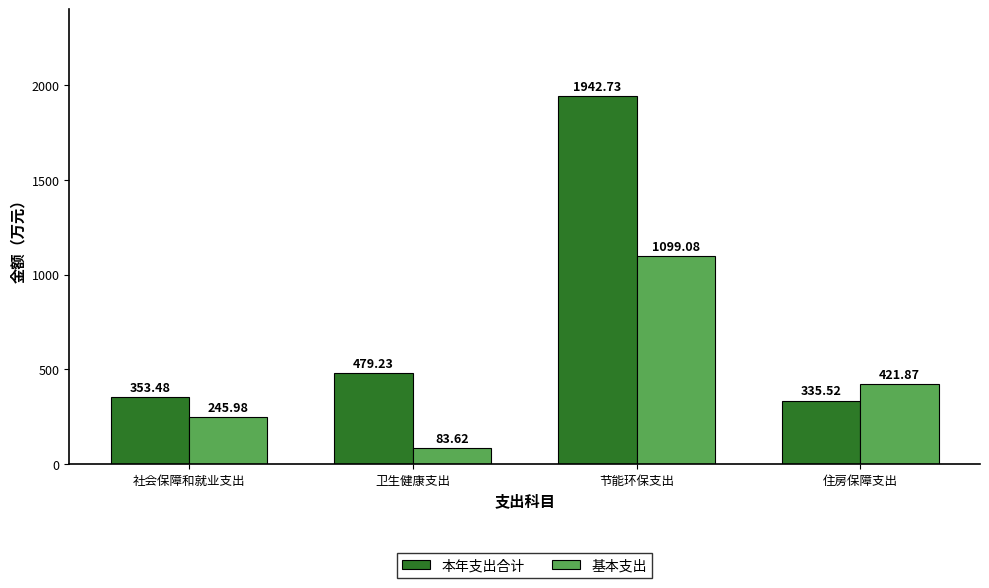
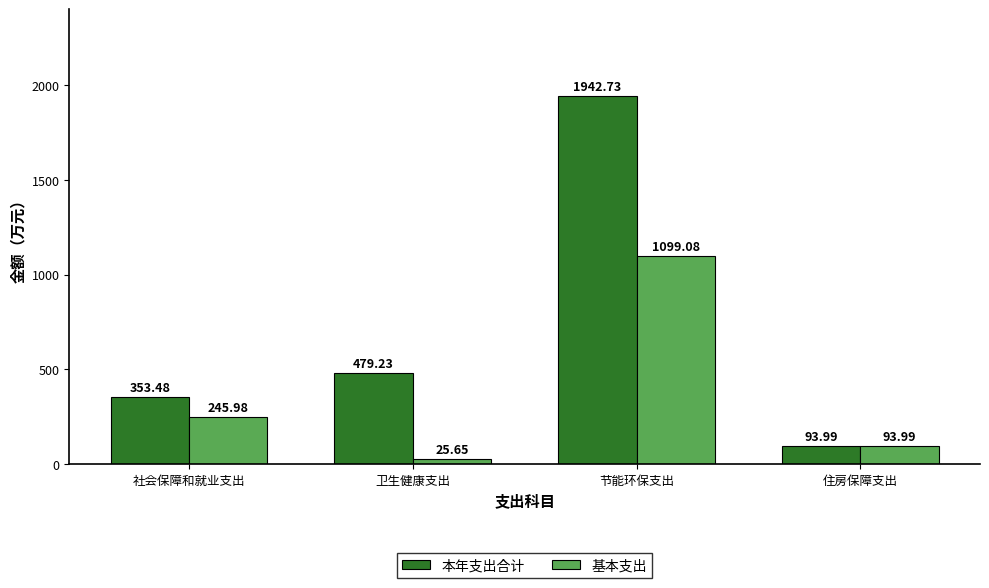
基本支出, 卫生健康支出: 83.62 -> 25.65
本年支出合计, 住房保障支出: 335.52 -> 93.99
基本支出, 住房保障支出: 421.87 -> 93.99
